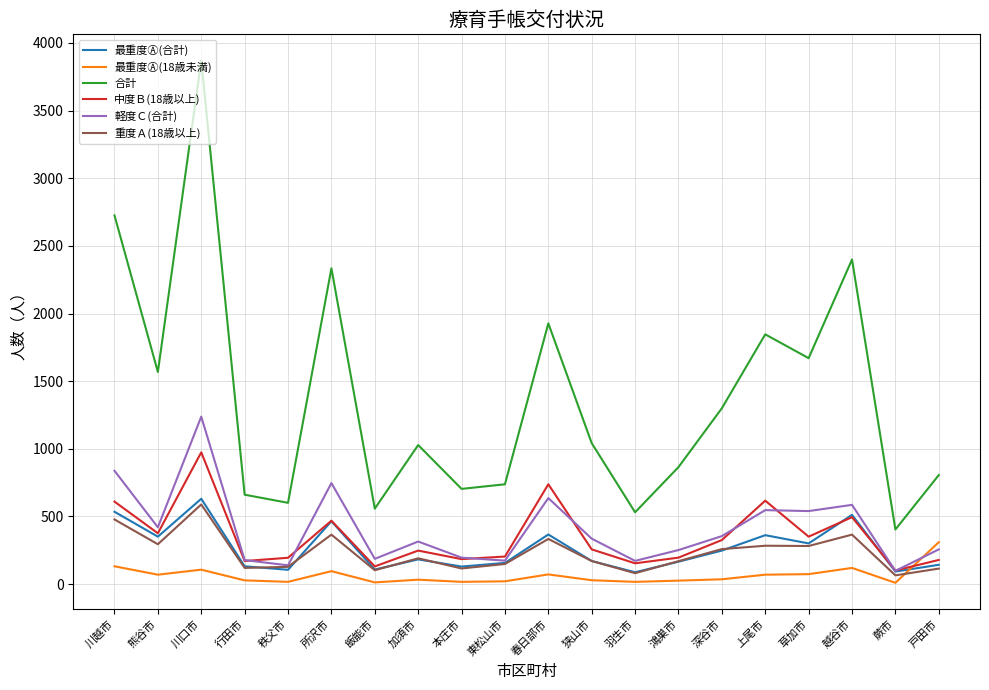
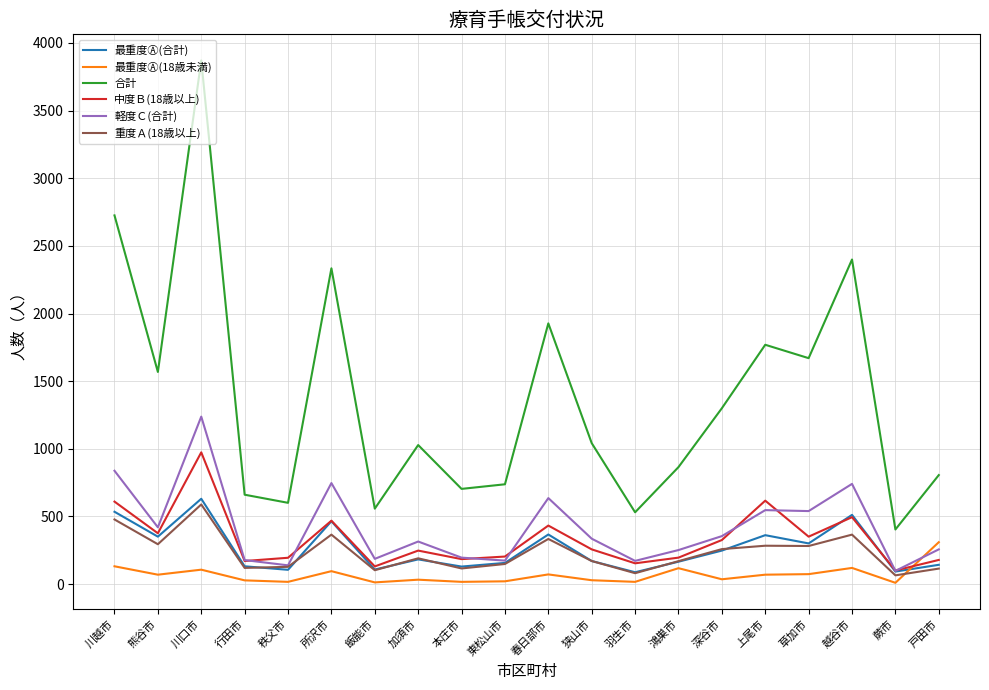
中度Ｂ(18歳以上), 春日部市: 740 -> 430
最重度Ⓐ(18歳未満), 鴻巣市: 30 -> 120
合計, 上尾市: 1850 -> 1770
軽度Ｃ(合計), 越谷市: 590 -> 740
